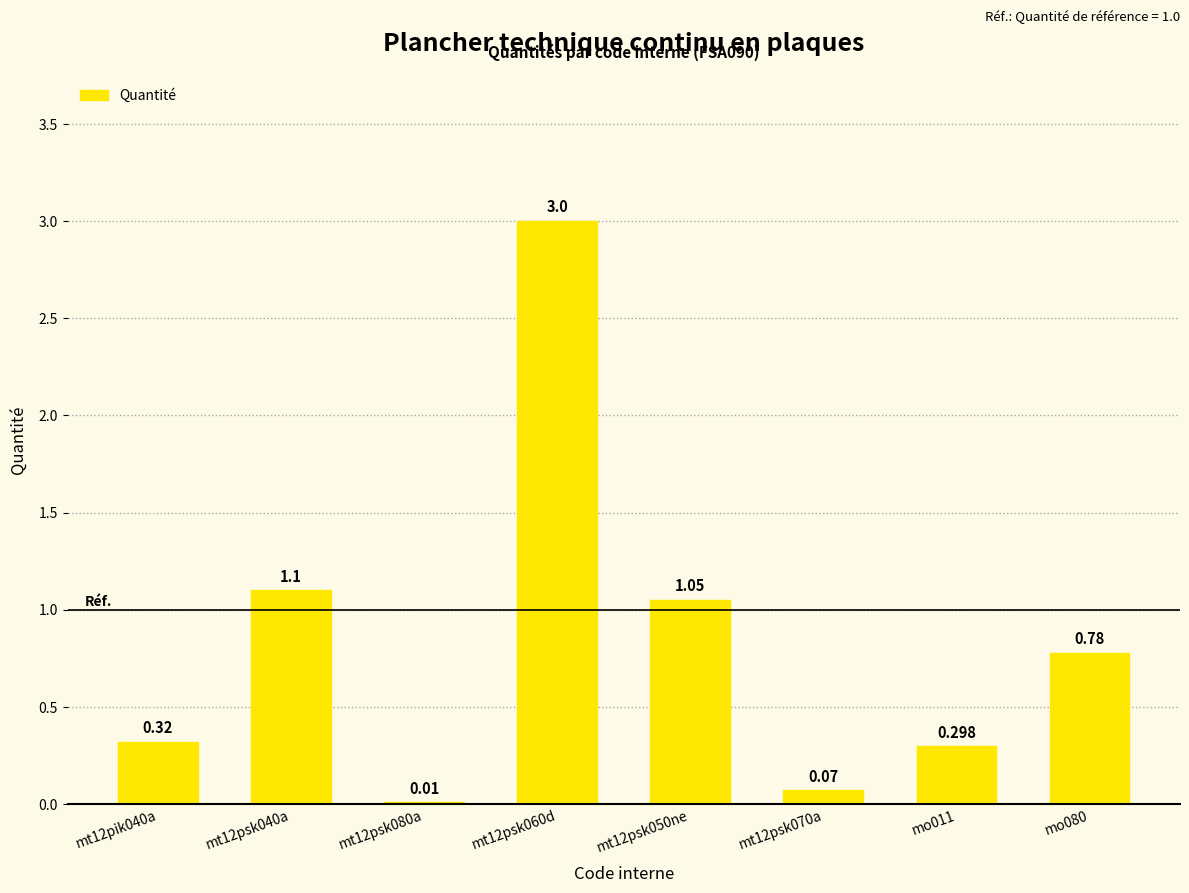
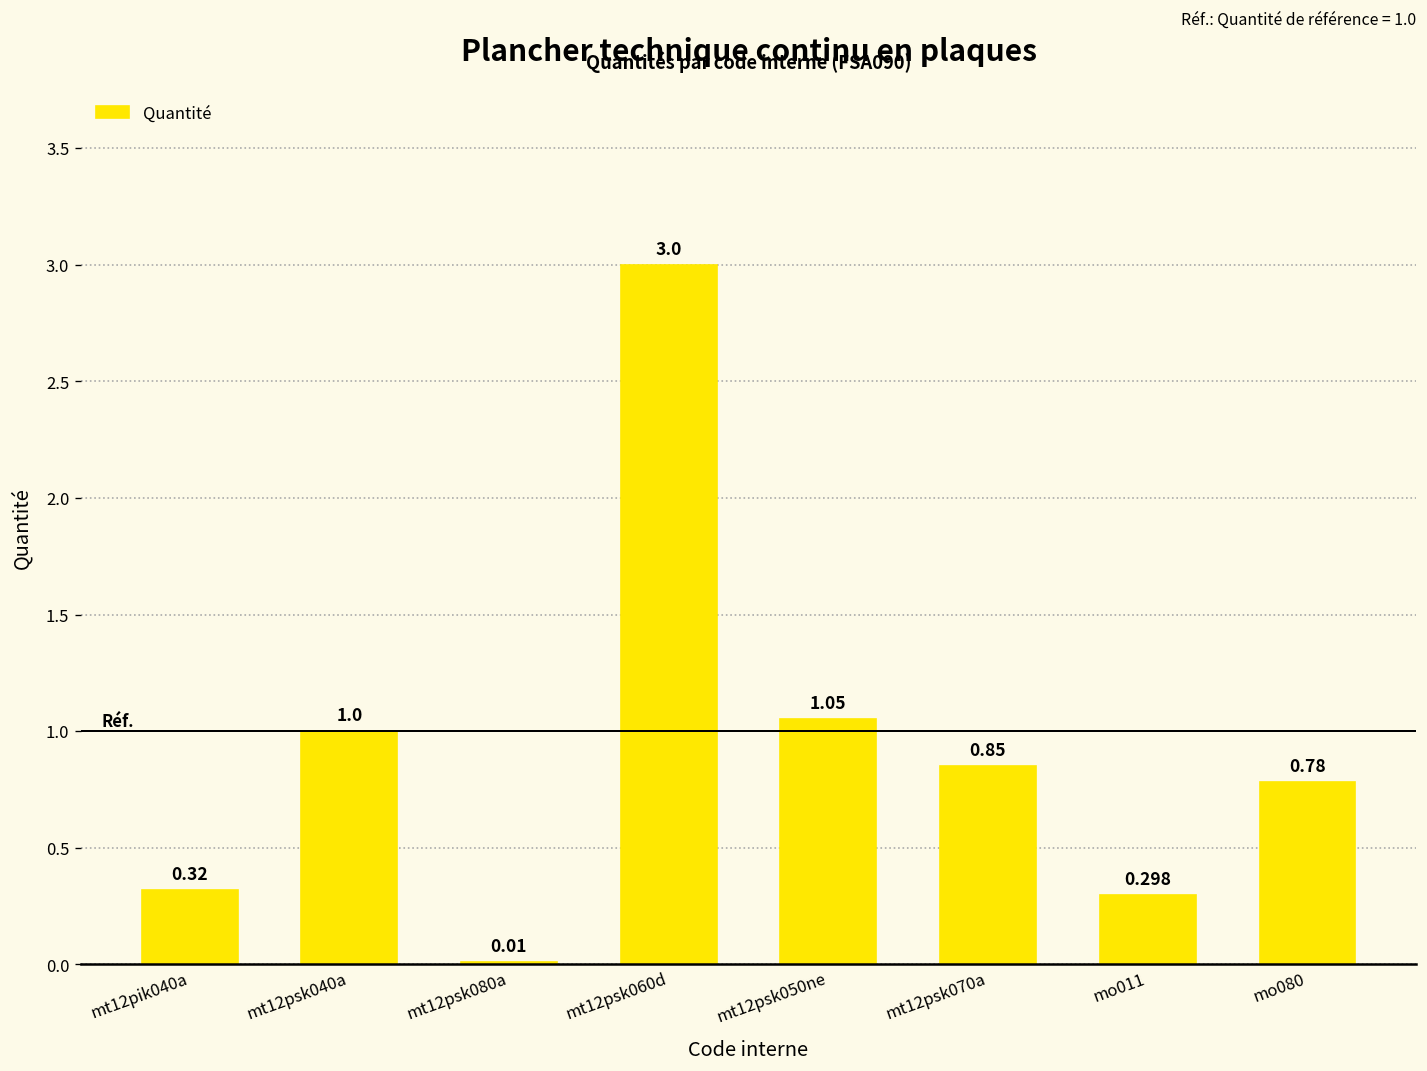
mt12psk040a: 1.1 -> 1.0
mt12psk070a: 0.07 -> 0.85
